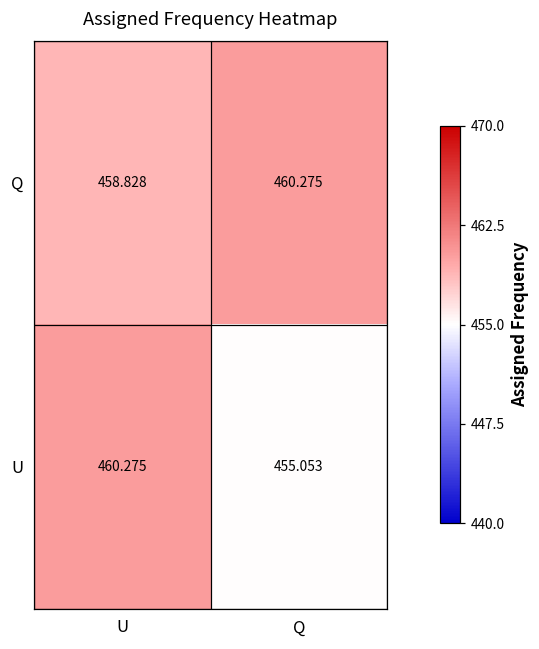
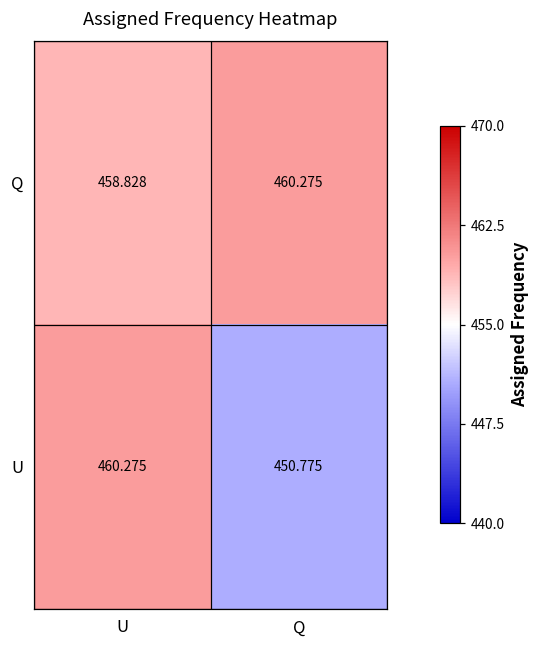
U, Q: 455.053 -> 450.775
